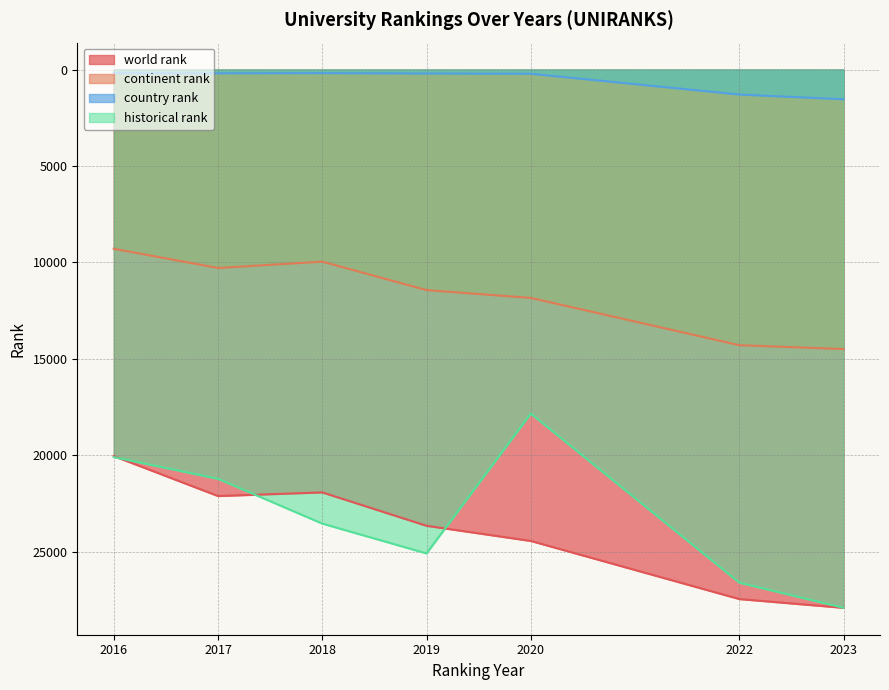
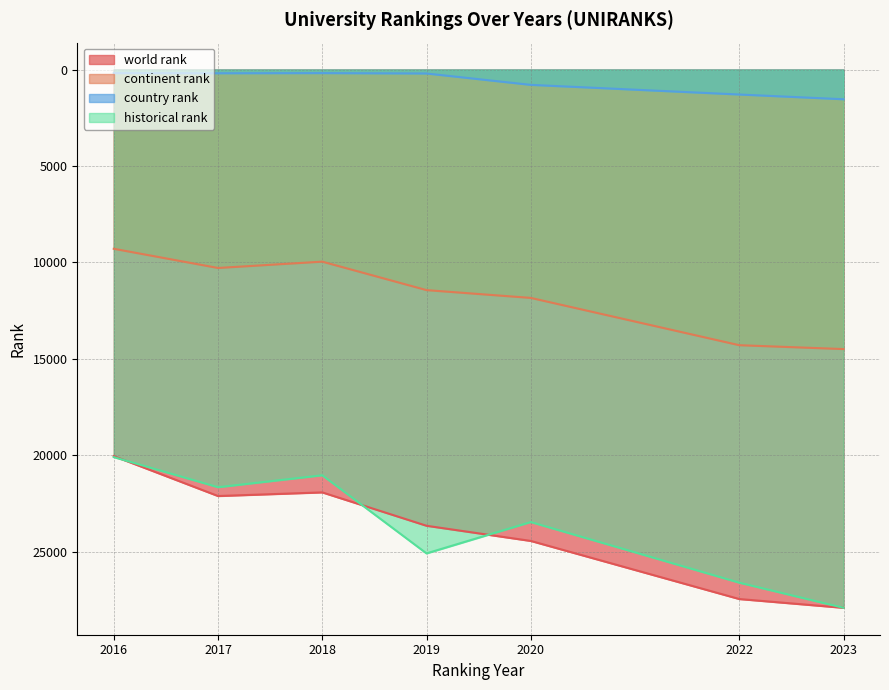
historical rank, 2017: 21200 -> 21700
historical rank, 2018: 23500 -> 21000
country rank, 2020: 200 -> 800
historical rank, 2020: 17800 -> 23500
